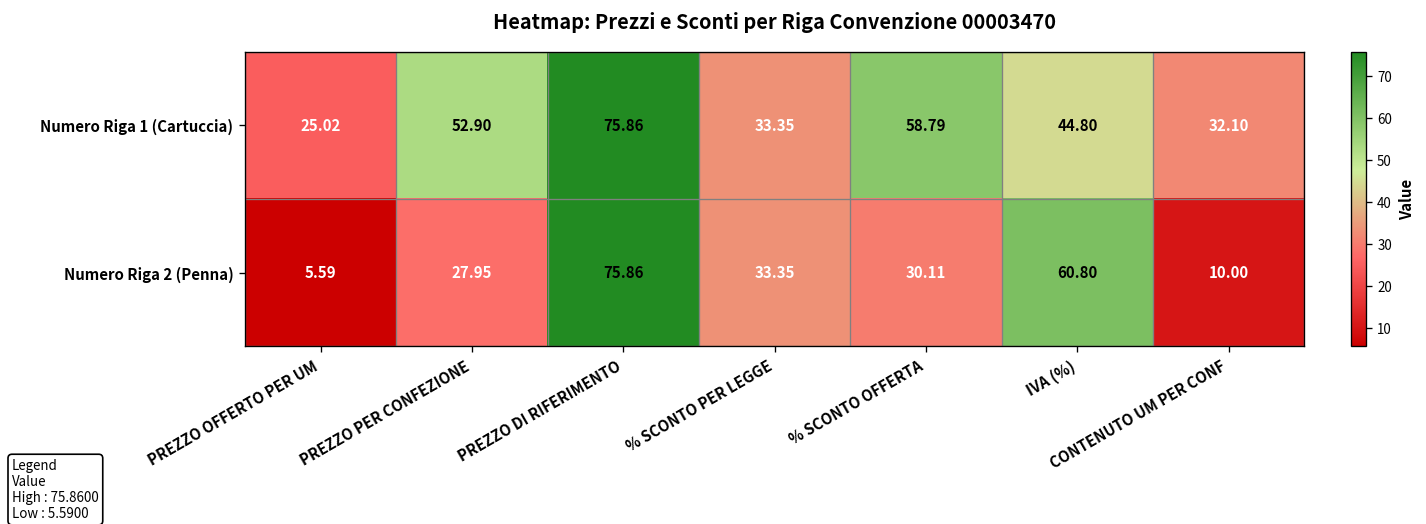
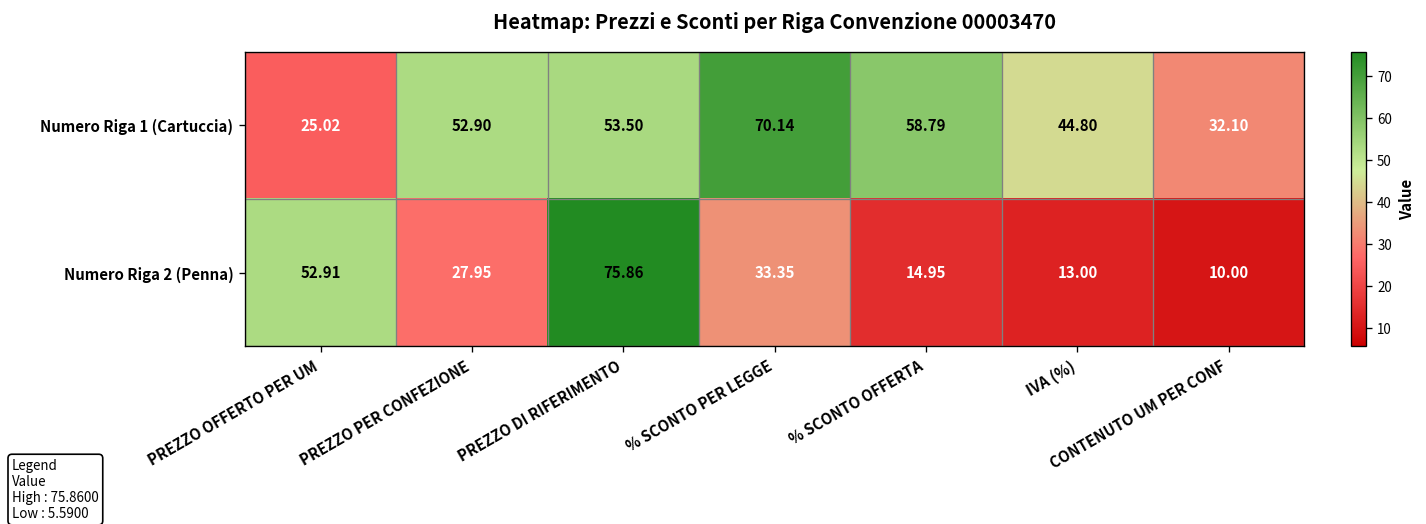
Numero Riga 1 (Cartuccia), PREZZO DI RIFERIMENTO: 75.86 -> 53.50
Numero Riga 1 (Cartuccia), % SCONTO PER LEGGE: 33.35 -> 70.14
Numero Riga 2 (Penna), PREZZO OFFERTO PER UM: 5.59 -> 52.91
Numero Riga 2 (Penna), % SCONTO OFFERTA: 30.11 -> 14.95
Numero Riga 2 (Penna), IVA (%): 60.80 -> 13.00
